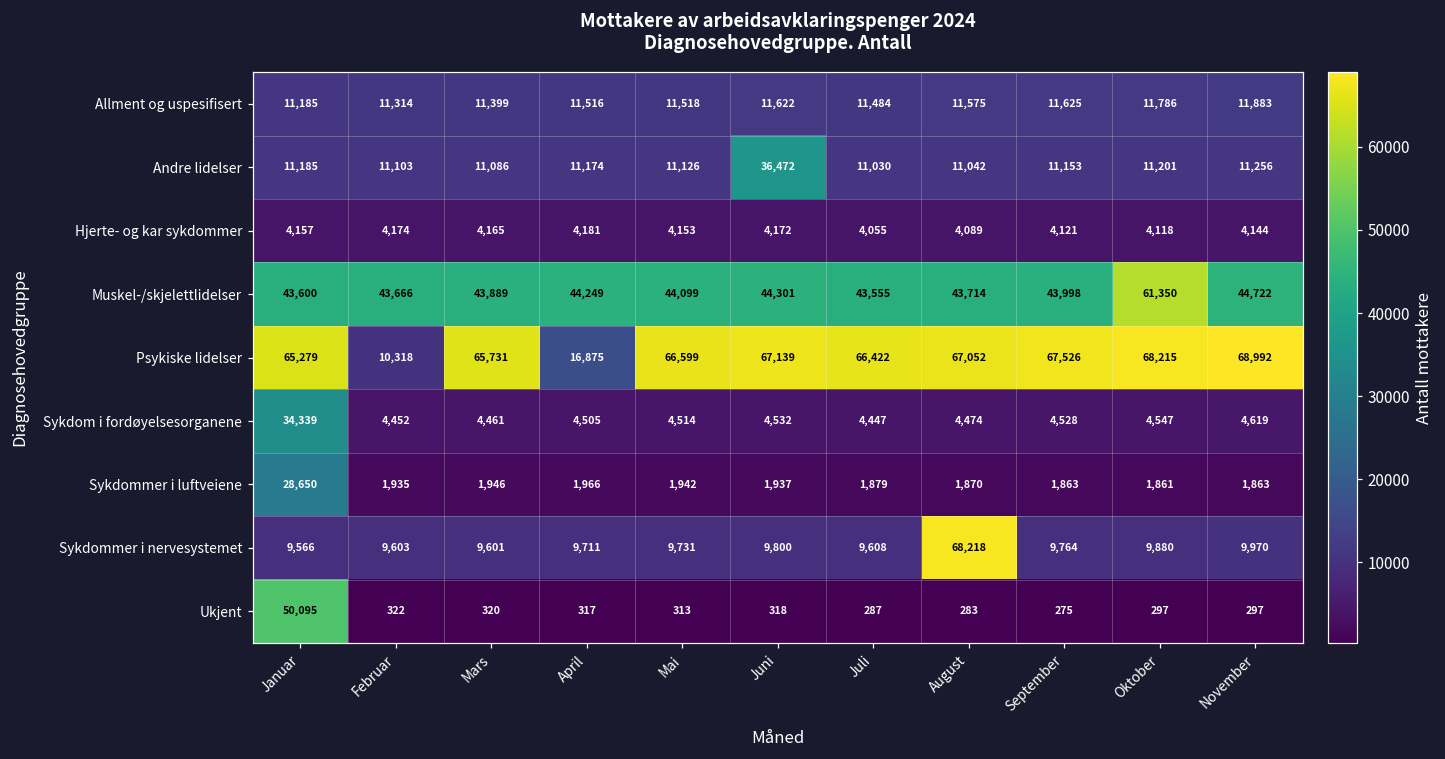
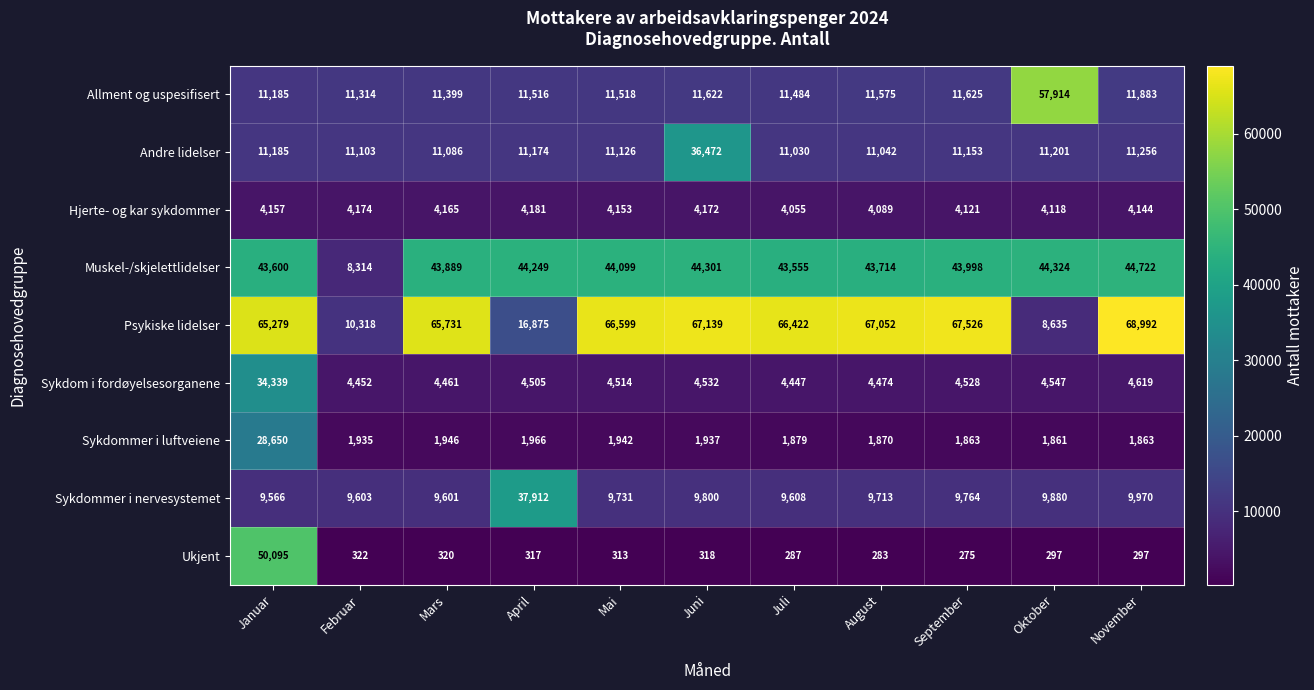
Allment og uspesifisert, Oktober: 11,786 -> 57,914
Muskel-/skjelettlidelser, Februar: 43,666 -> 8,314
Muskel-/skjelettlidelser, Oktober: 61,350 -> 44,324
Psykiske lidelser, Oktober: 68,215 -> 8,635
Sykdommer i nervesystemet, April: 9,711 -> 37,912
Sykdommer i nervesystemet, August: 68,218 -> 9,713
